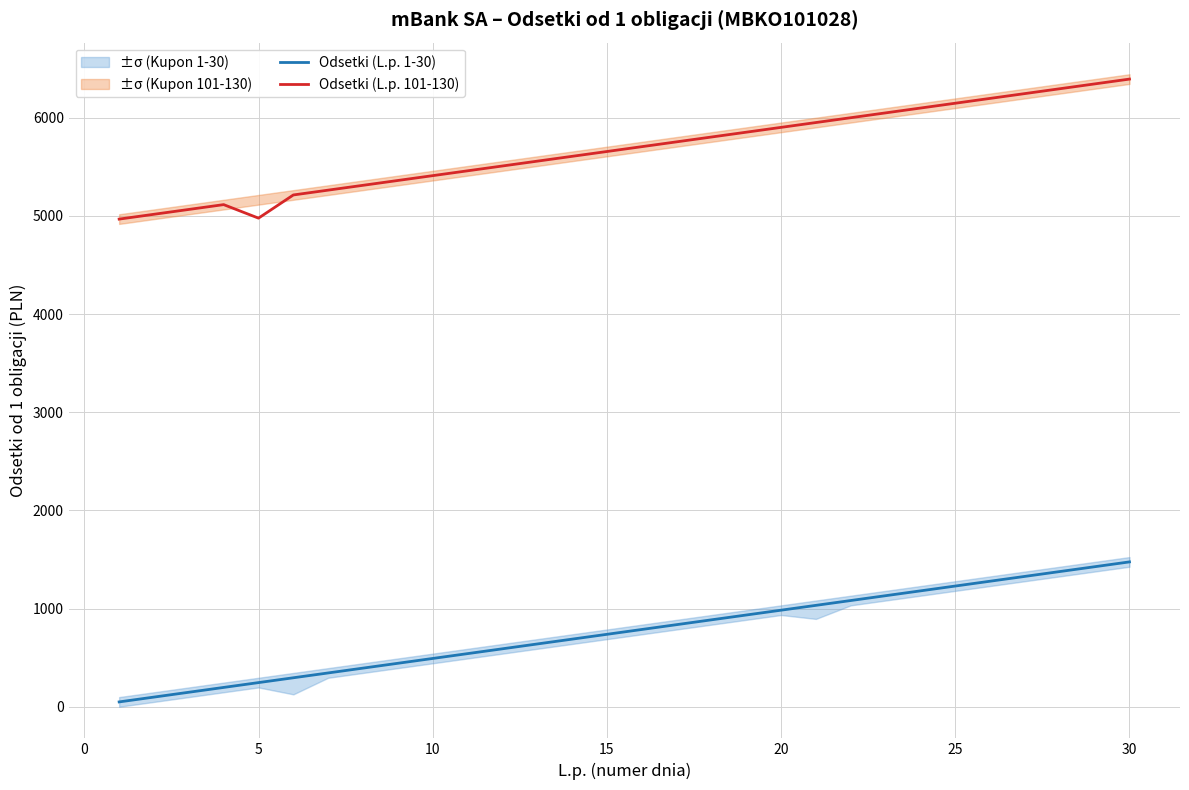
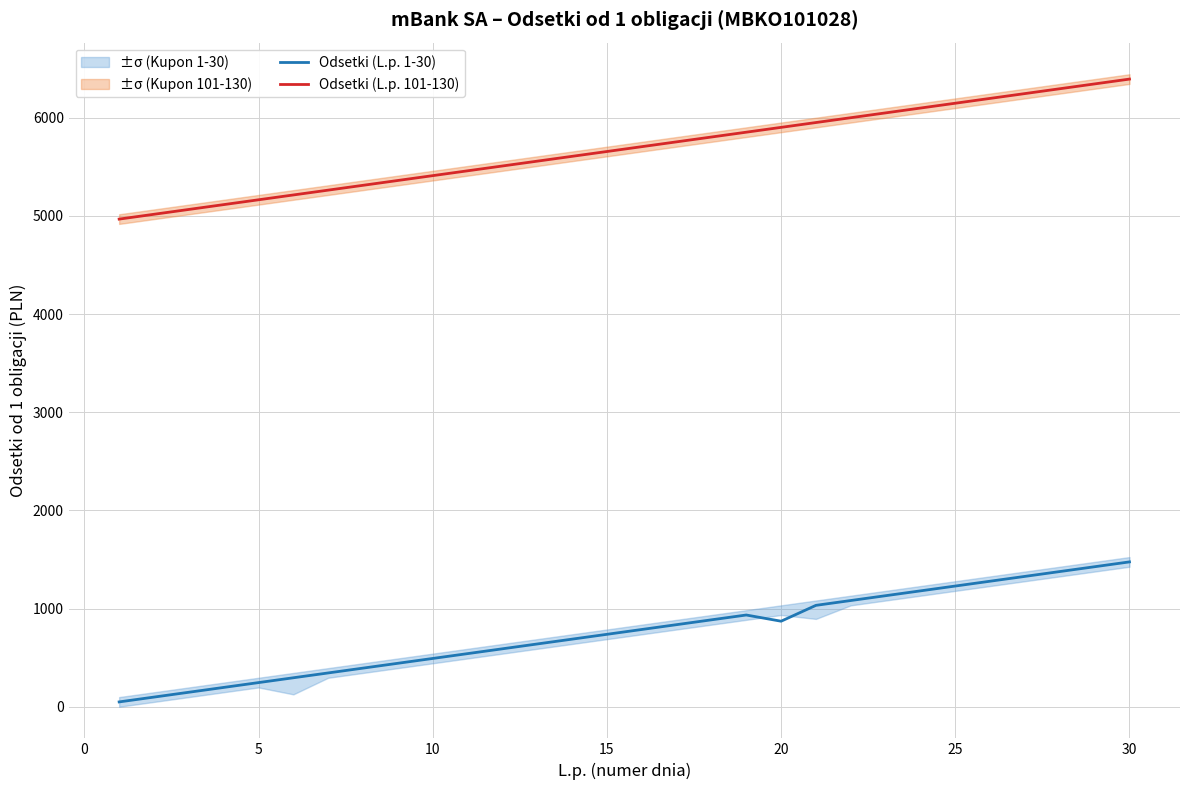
Odsetki (L.p. 101-130), 5: 5000 -> 5200
Odsetki (L.p. 1-30), 20: 1000 -> 900
